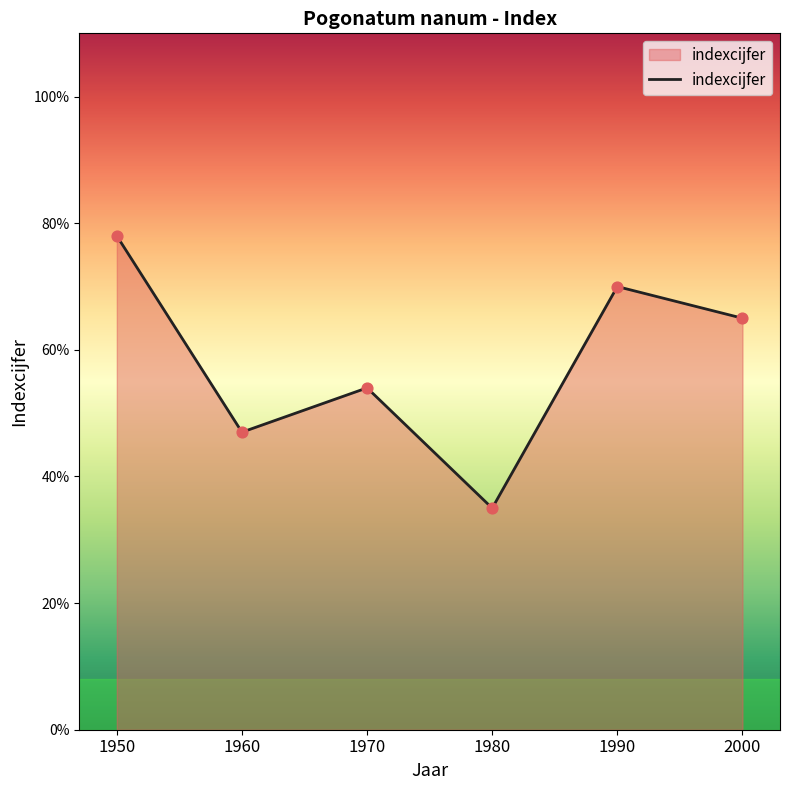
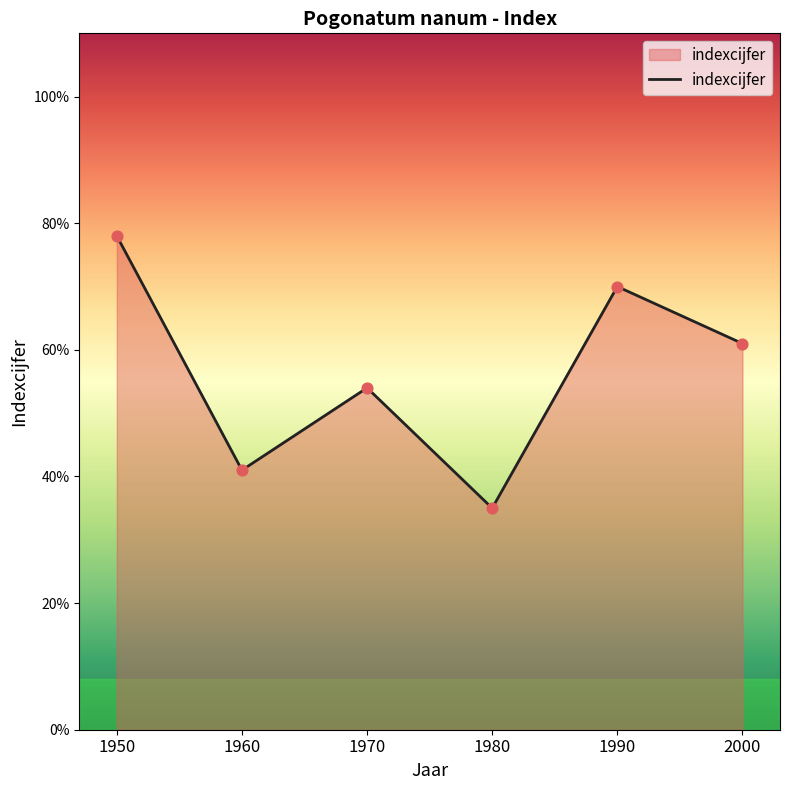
1960: 47% -> 41%
2000: 65% -> 61%
